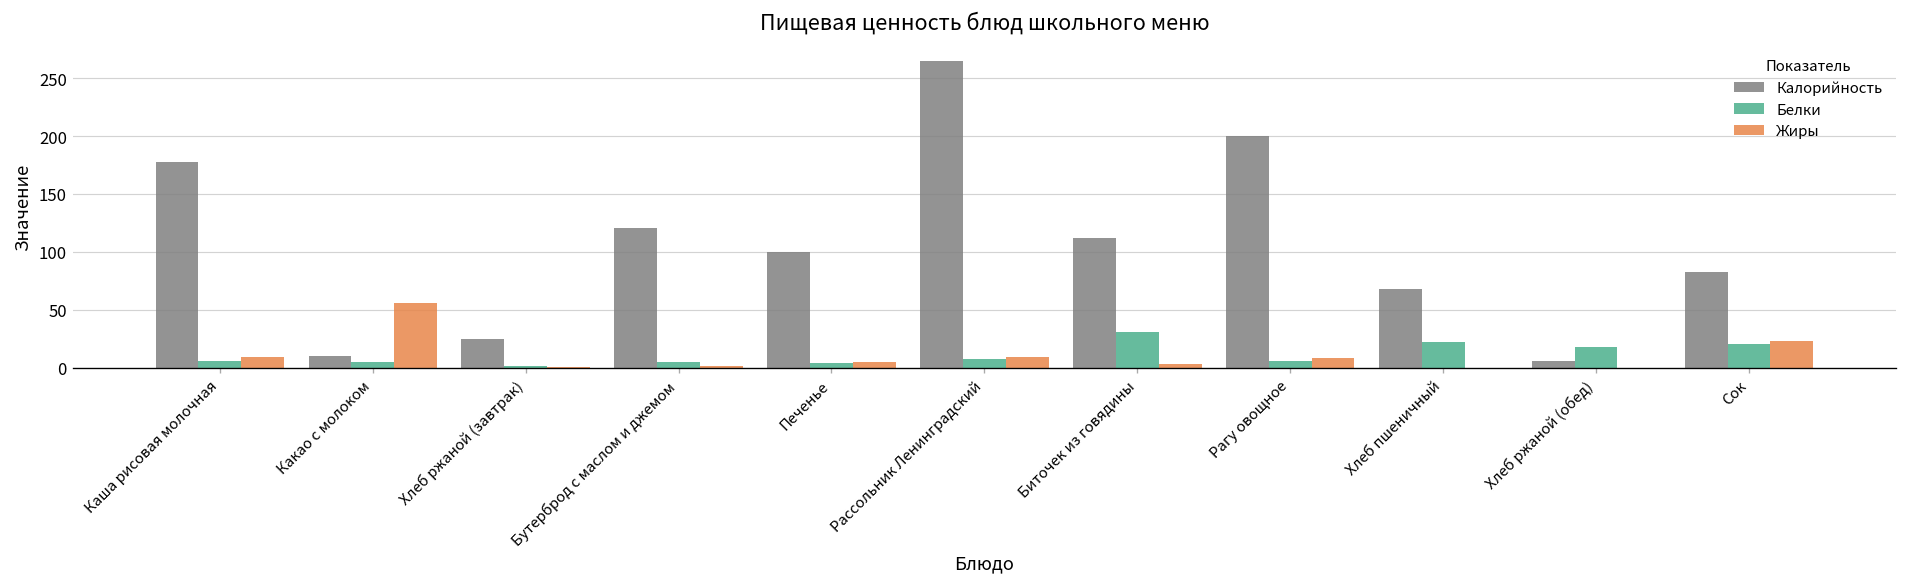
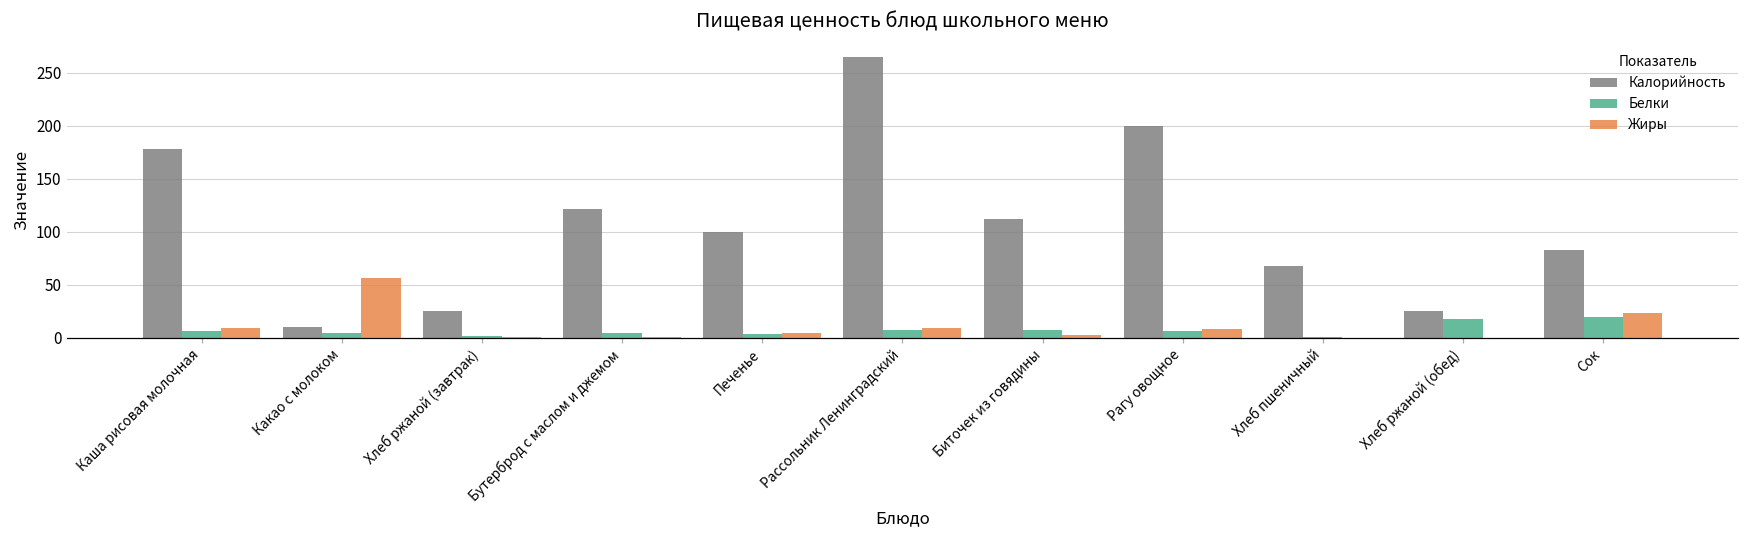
Белки, Биточек из говядины: 30 -> 10
Белки, Хлеб пшеничный: 20 -> 0
Калорийность, Хлеб ржаной (обед): 10 -> 30
